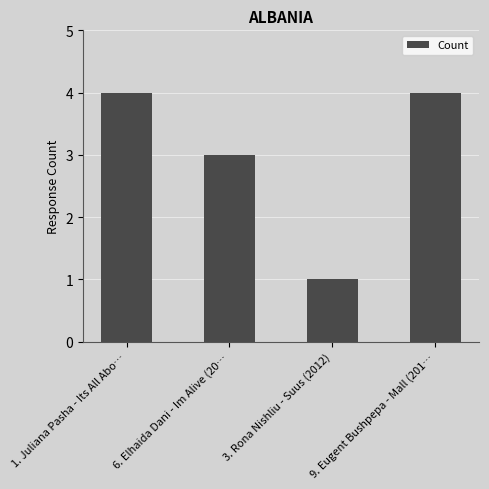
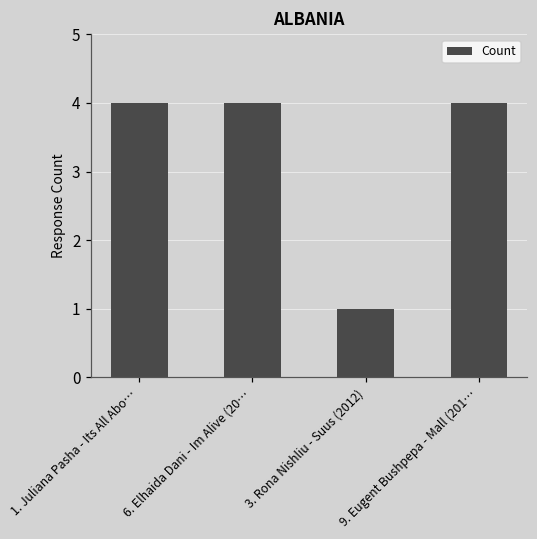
6. Elhaida Dani - Im Alive (20…: 3 -> 4
